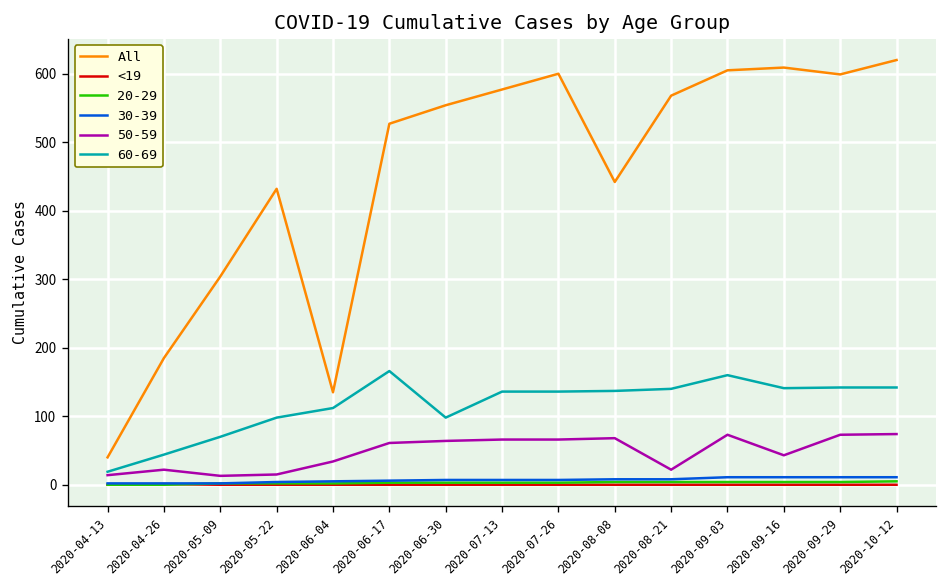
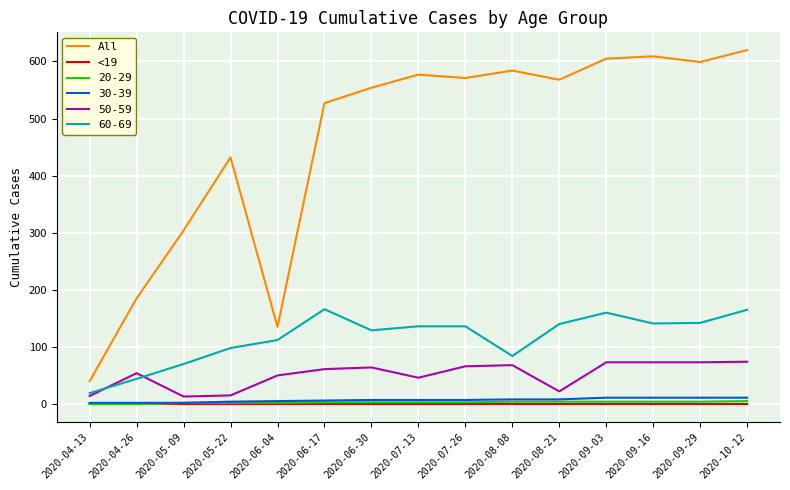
50-59, 2020-04-26: 20 -> 50
50-59, 2020-06-04: 30 -> 50
60-69, 2020-06-30: 100 -> 130
50-59, 2020-07-13: 70 -> 50
All, 2020-07-26: 600 -> 570
All, 2020-08-08: 440 -> 580
60-69, 2020-08-08: 140 -> 80
50-59, 2020-09-16: 40 -> 70
60-69, 2020-10-12: 140 -> 170
